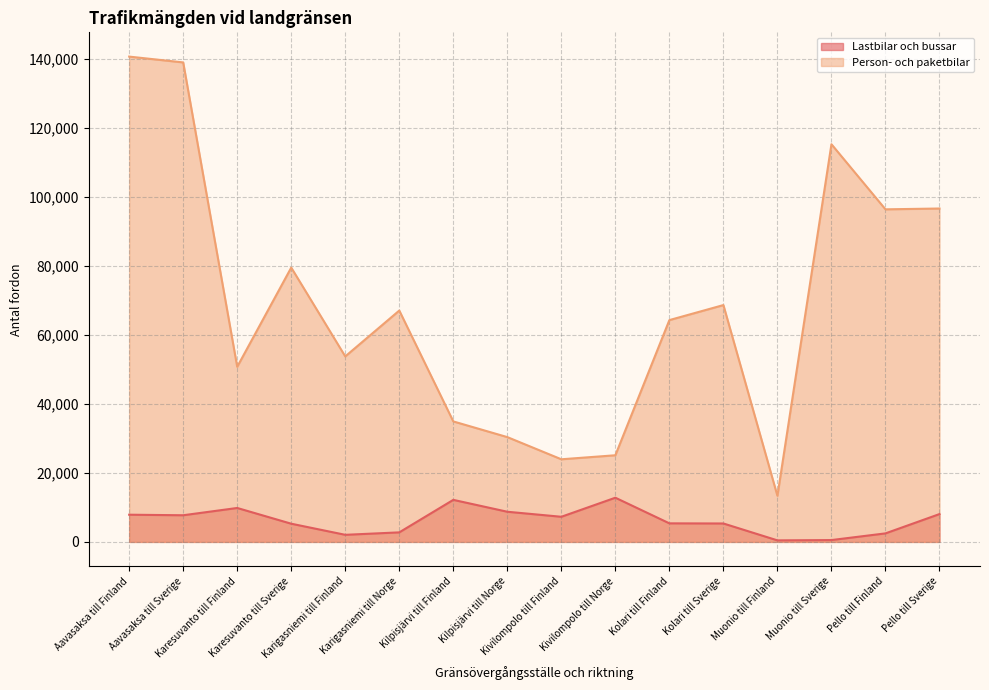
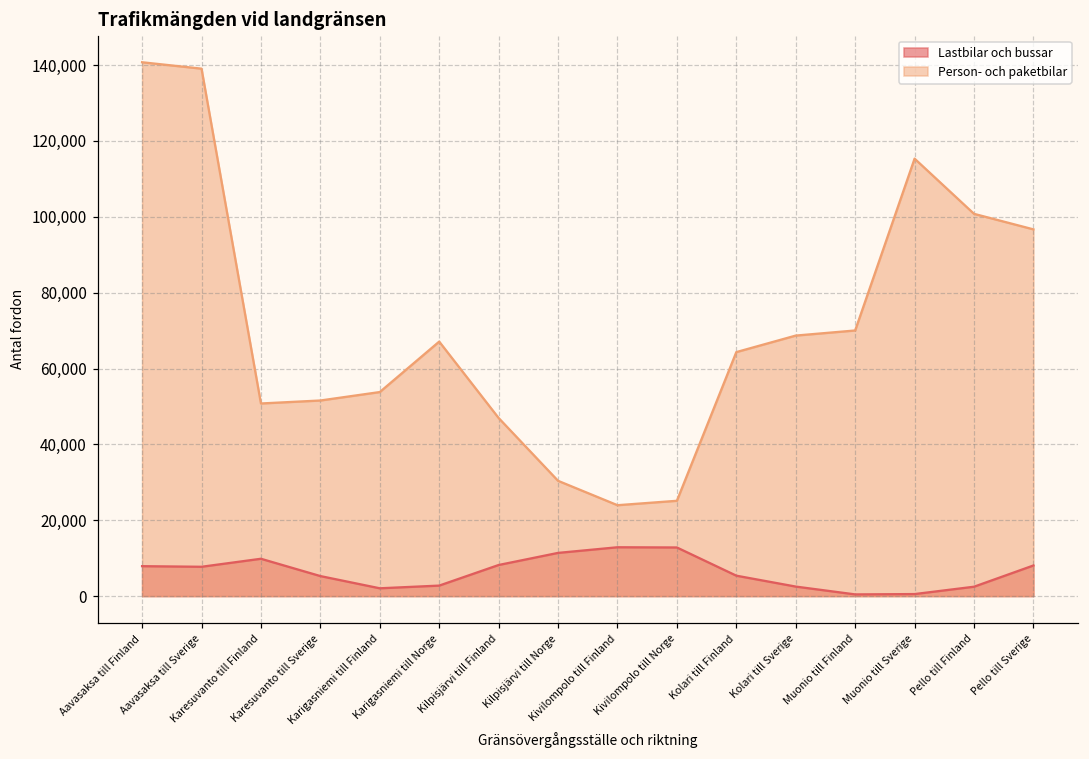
Person- och paketbilar, Karesuvanto till Sverige: 80,000 -> 52,000
Lastbilar och bussar, Kilpisjärvi till Finland: 12,000 -> 8,000
Person- och paketbilar, Kilpisjärvi till Finland: 35,000 -> 47,000
Lastbilar och bussar, Kilpisjärvi till Norge: 9,000 -> 11,000
Lastbilar och bussar, Kivilompolo till Finland: 7,000 -> 13,000
Lastbilar och bussar, Kolari till Sverige: 5,000 -> 3,000
Person- och paketbilar, Muonio till Finland: 13,000 -> 70,000
Person- och paketbilar, Pello till Finland: 96,000 -> 101,000
